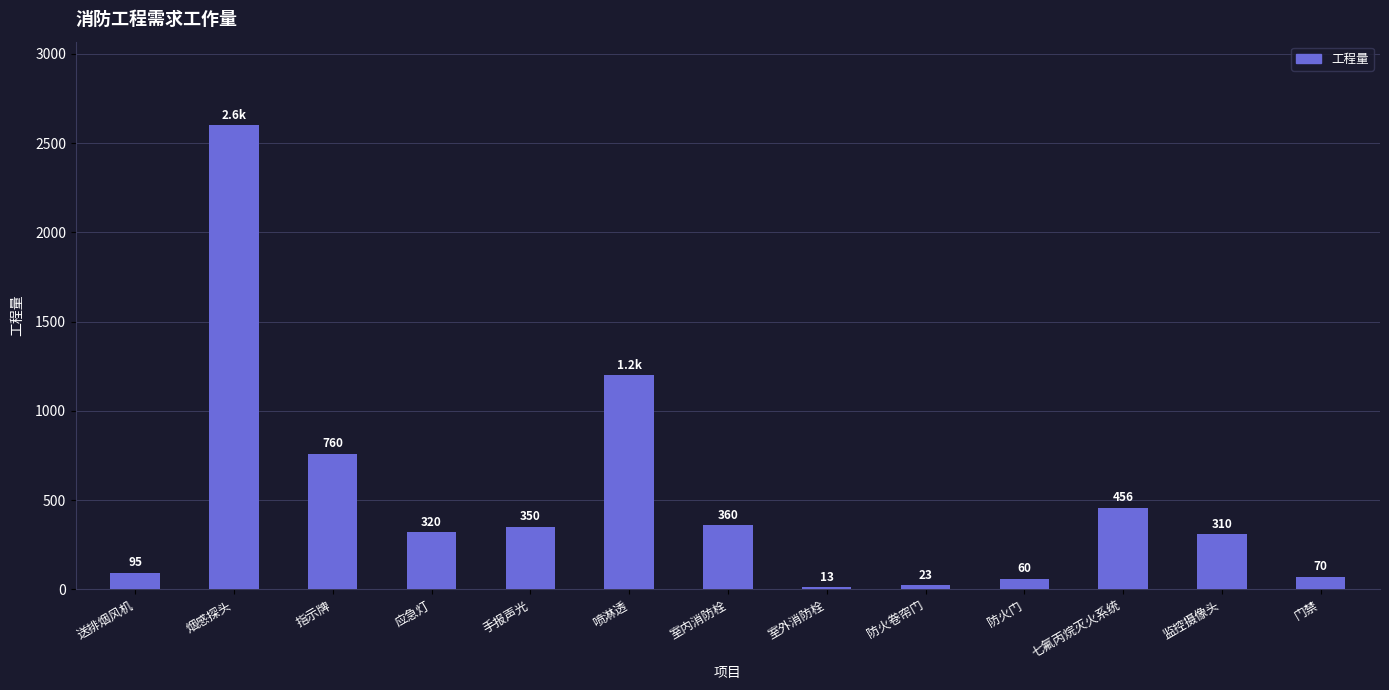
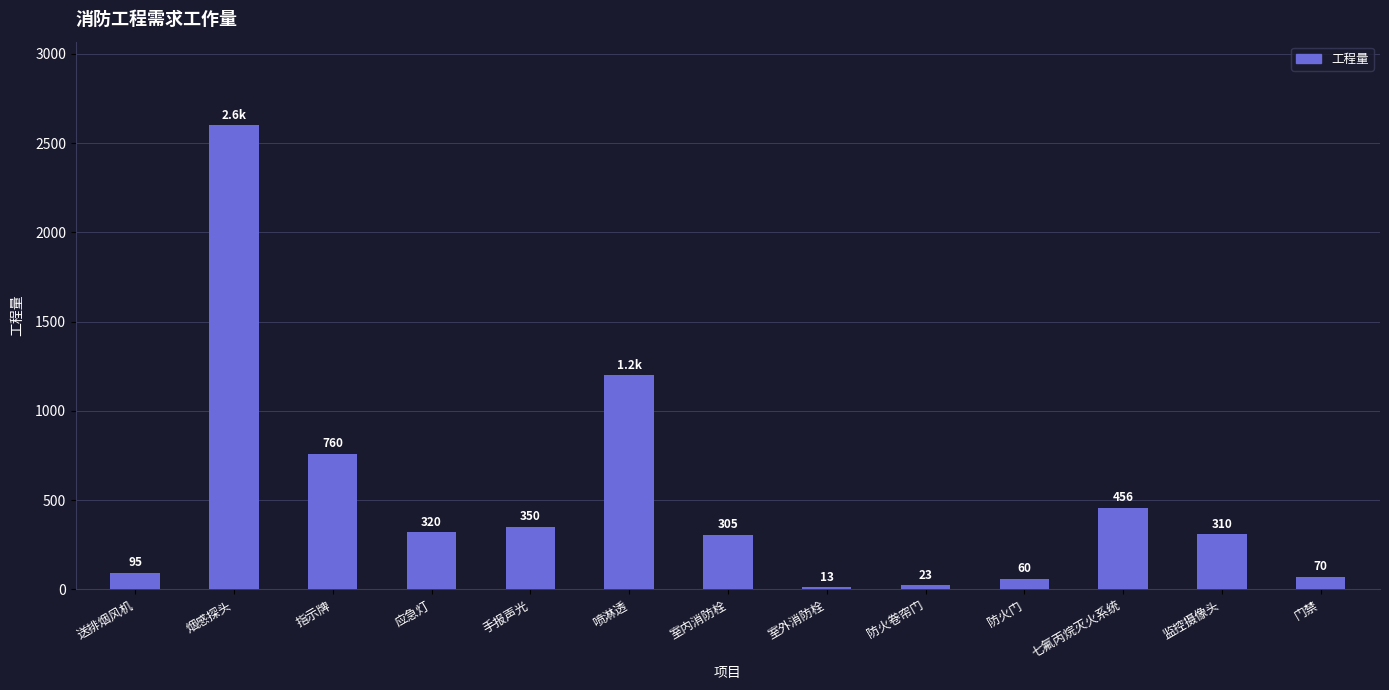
室内消防栓: 360 -> 305
